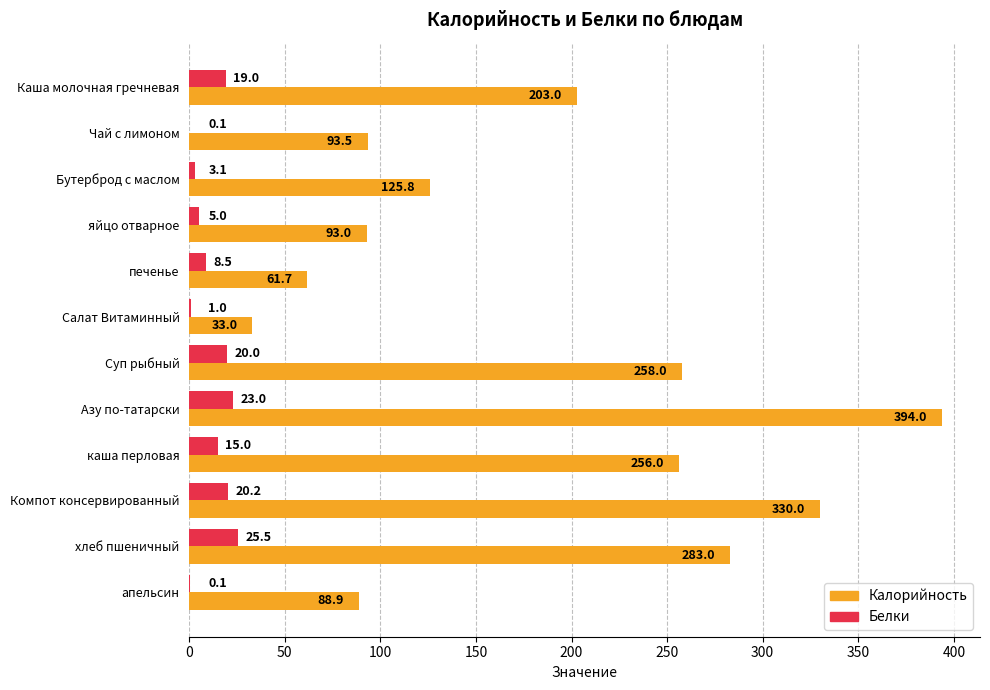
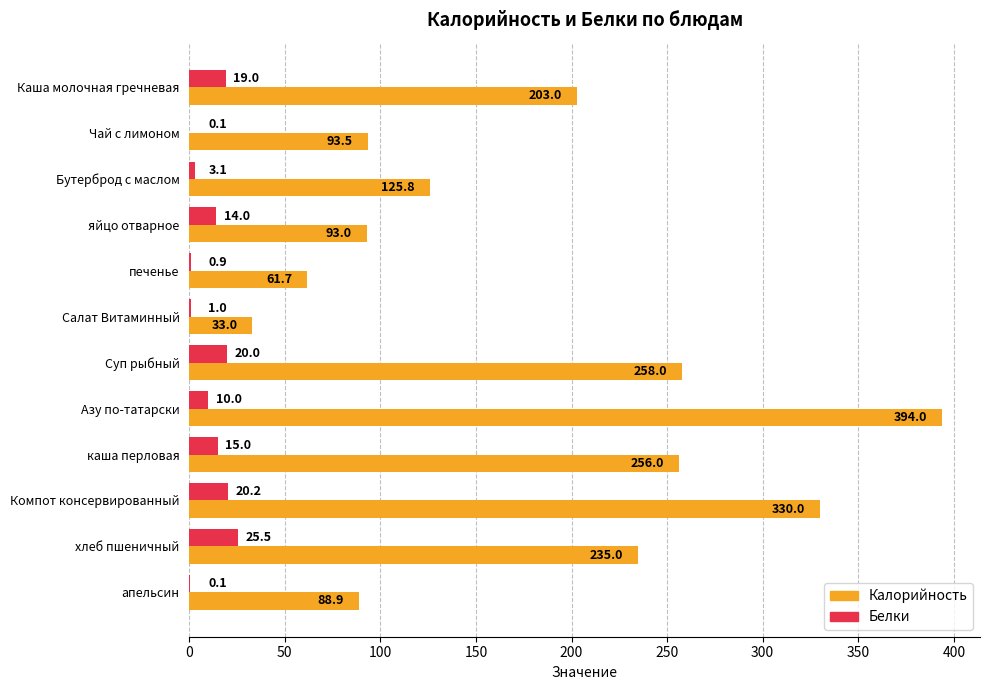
Белки, яйцо отварное: 5.0 -> 14.0
Белки, печенье: 8.5 -> 0.9
Белки, Азу по-татарски: 23.0 -> 10.0
Калорийность, хлеб пшеничный: 283.0 -> 235.0
